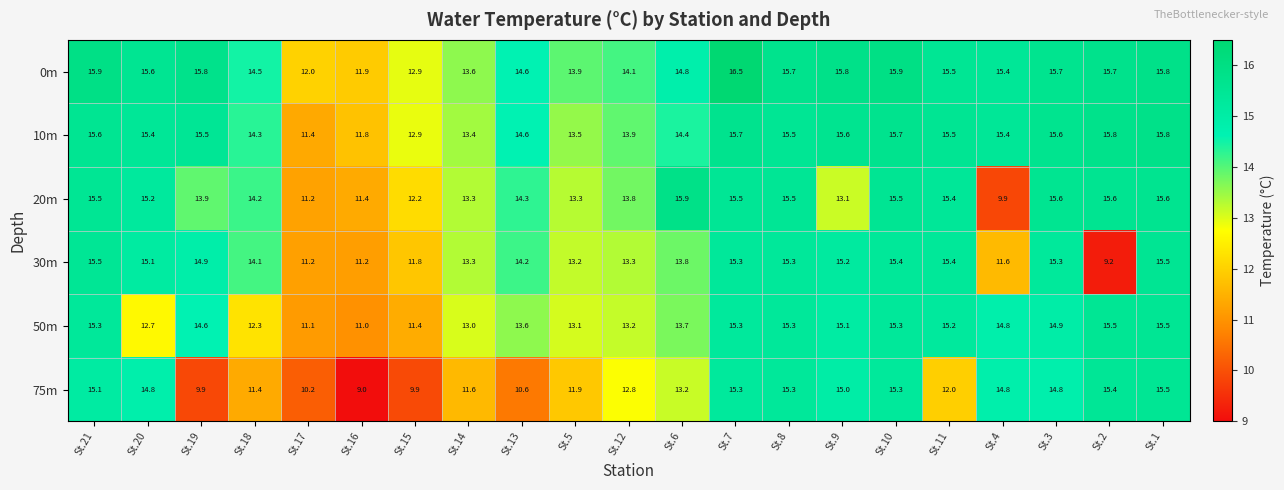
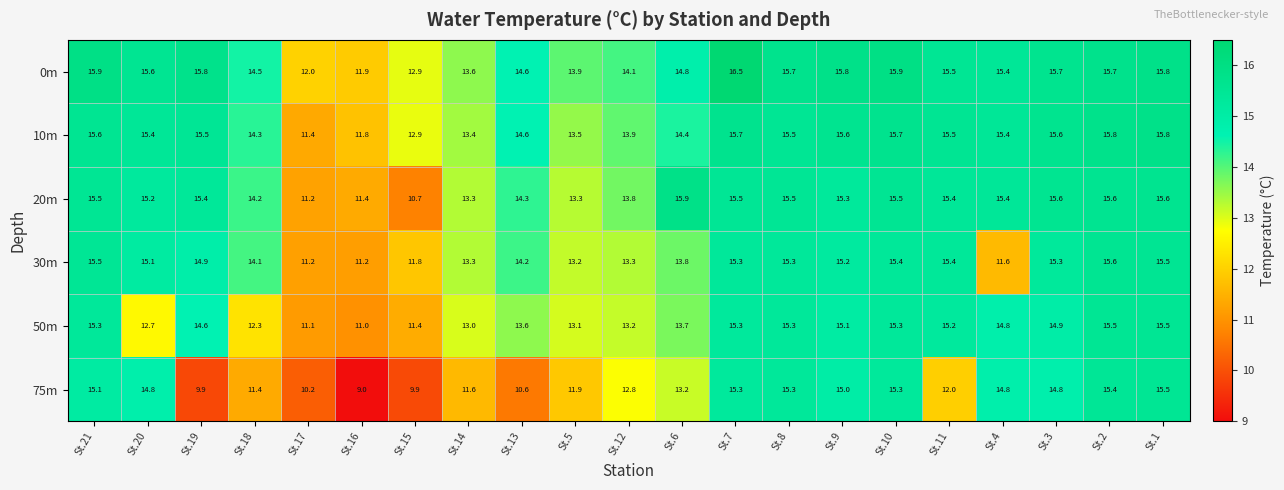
20m, St.19: 13.9 -> 15.4
20m, St.15: 12.2 -> 10.7
20m, St.9: 13.1 -> 15.3
20m, St.4: 9.9 -> 15.4
30m, St.2: 9.2 -> 15.6
